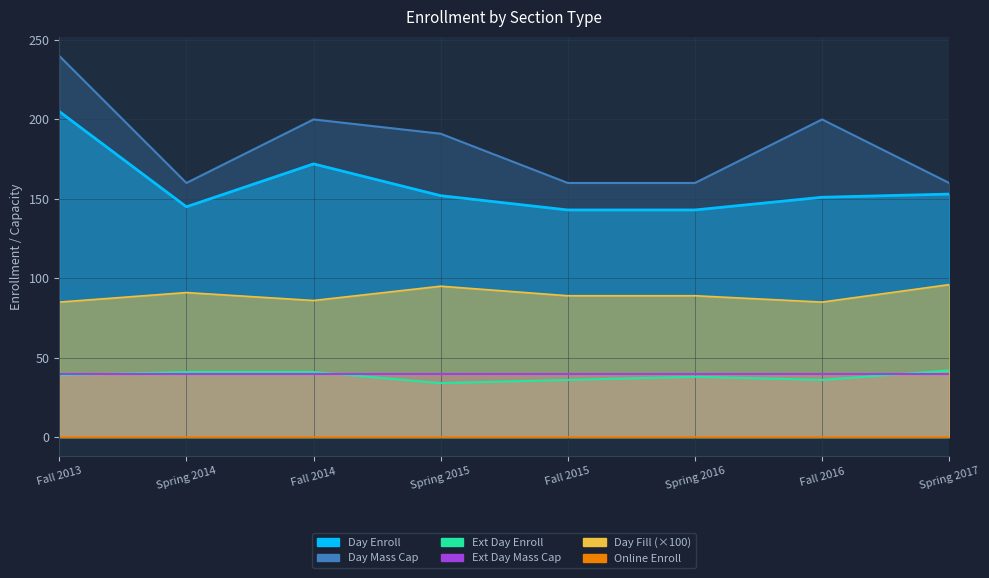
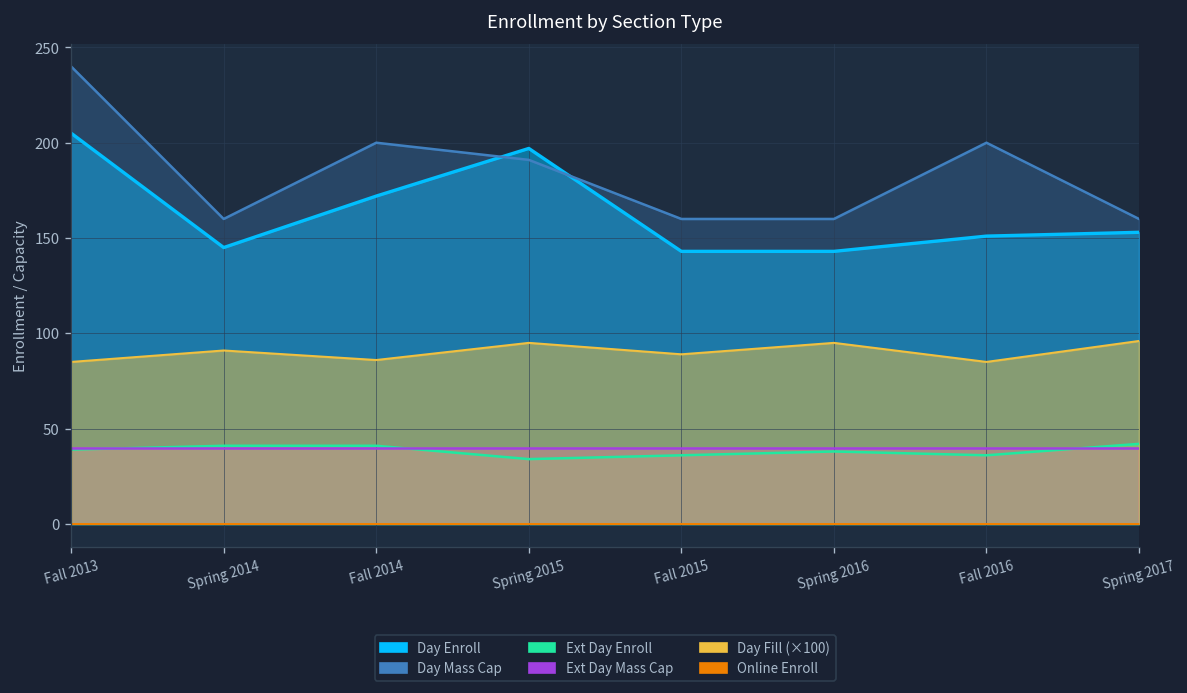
Day Enroll, Spring 2015: 152 -> 197
Day Fill (×100), Spring 2016: 89 -> 95
